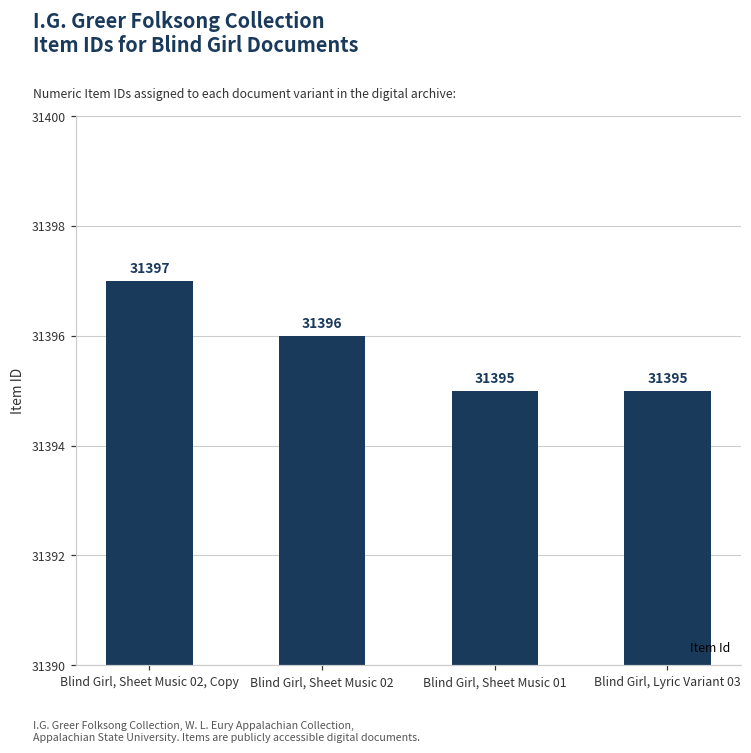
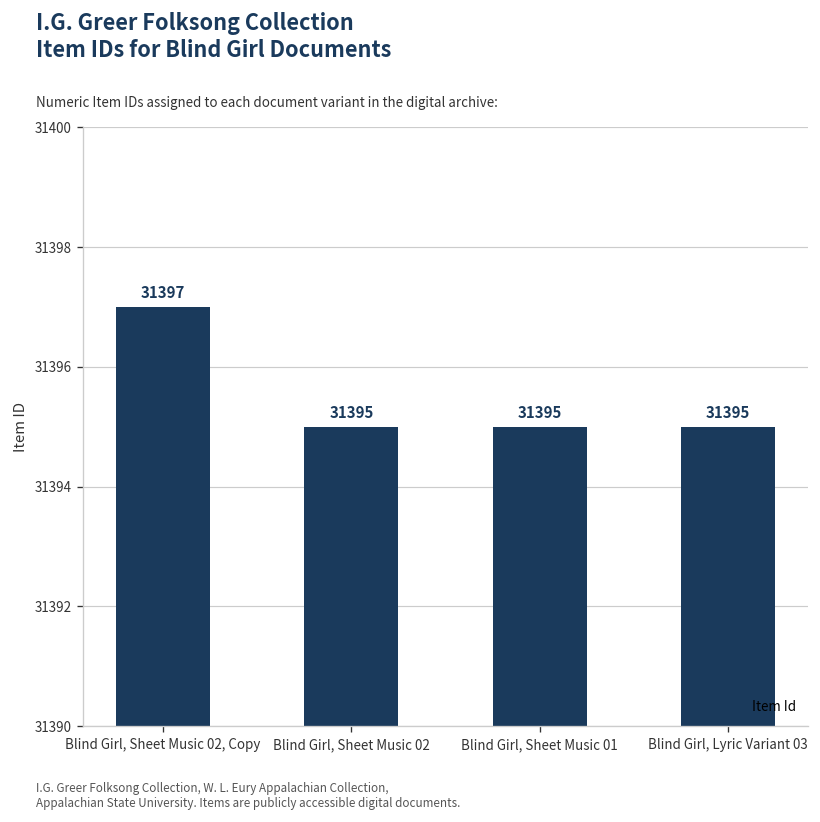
Blind Girl, Sheet Music 02: 31396 -> 31395
